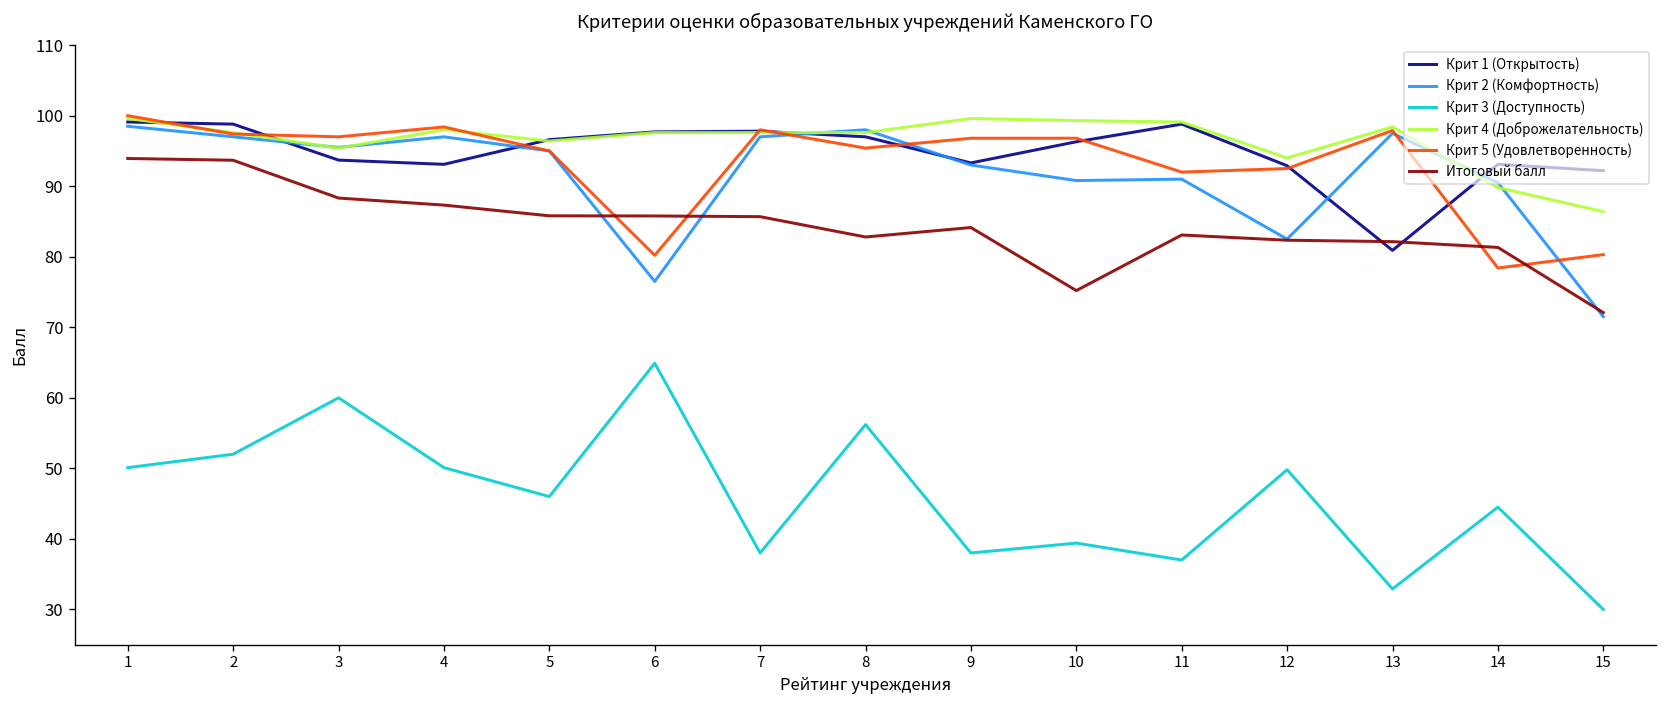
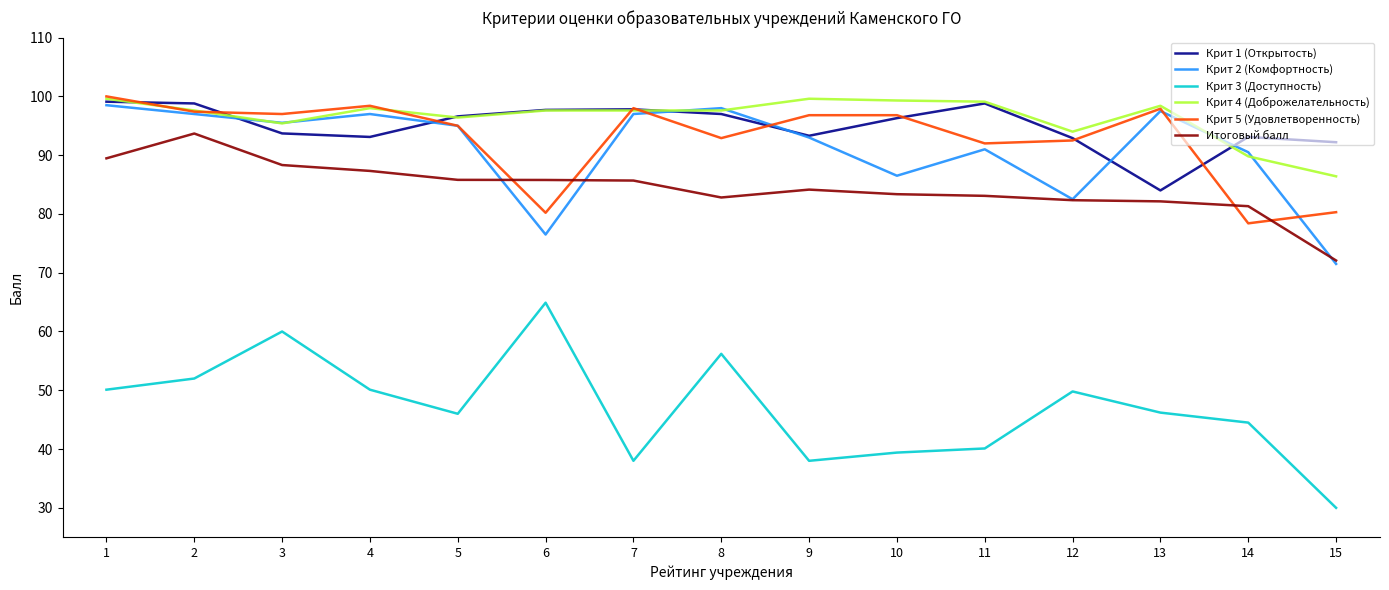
Итоговый балл, 1: 94 -> 89
Крит 5 (Удовлетворенность), 8: 95 -> 93
Крит 2 (Комфортность), 10: 91 -> 87
Итоговый балл, 10: 75 -> 83
Крит 3 (Доступность), 11: 37 -> 40
Крит 1 (Открытость), 13: 81 -> 84
Крит 3 (Доступность), 13: 33 -> 46
